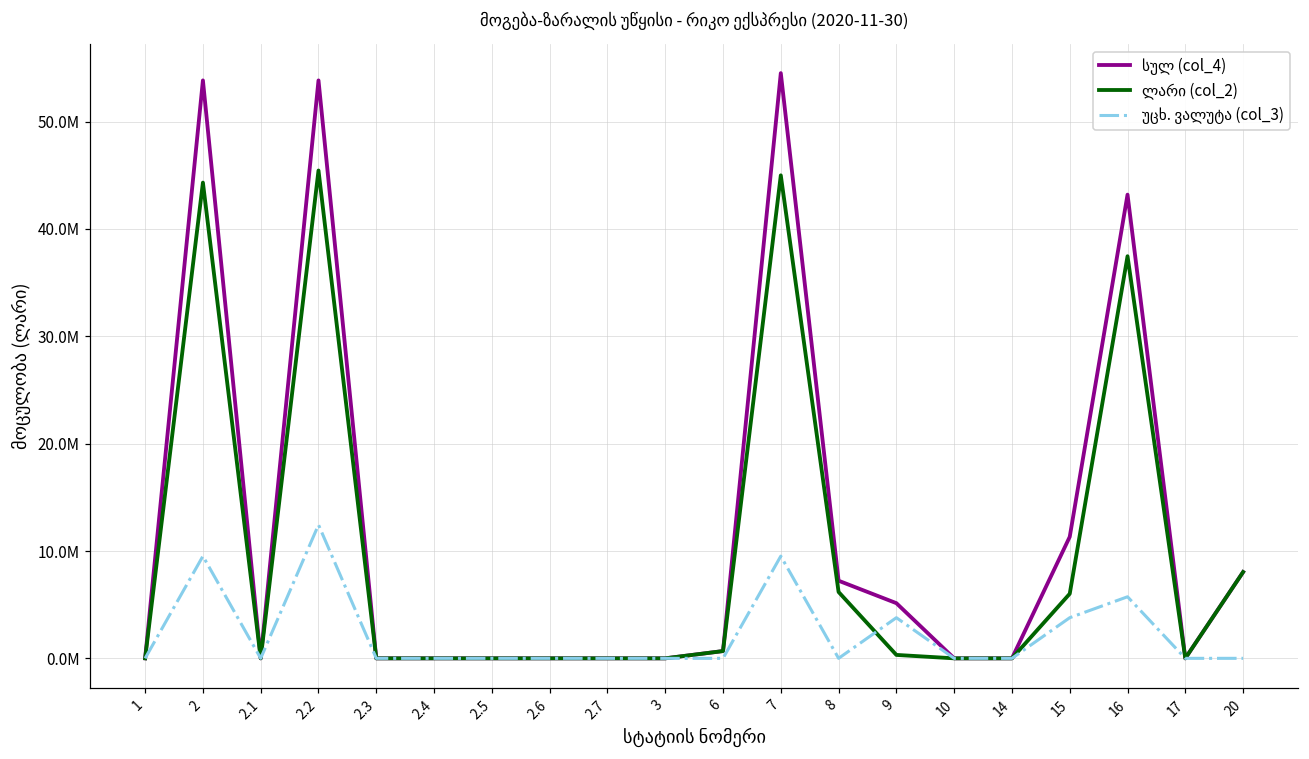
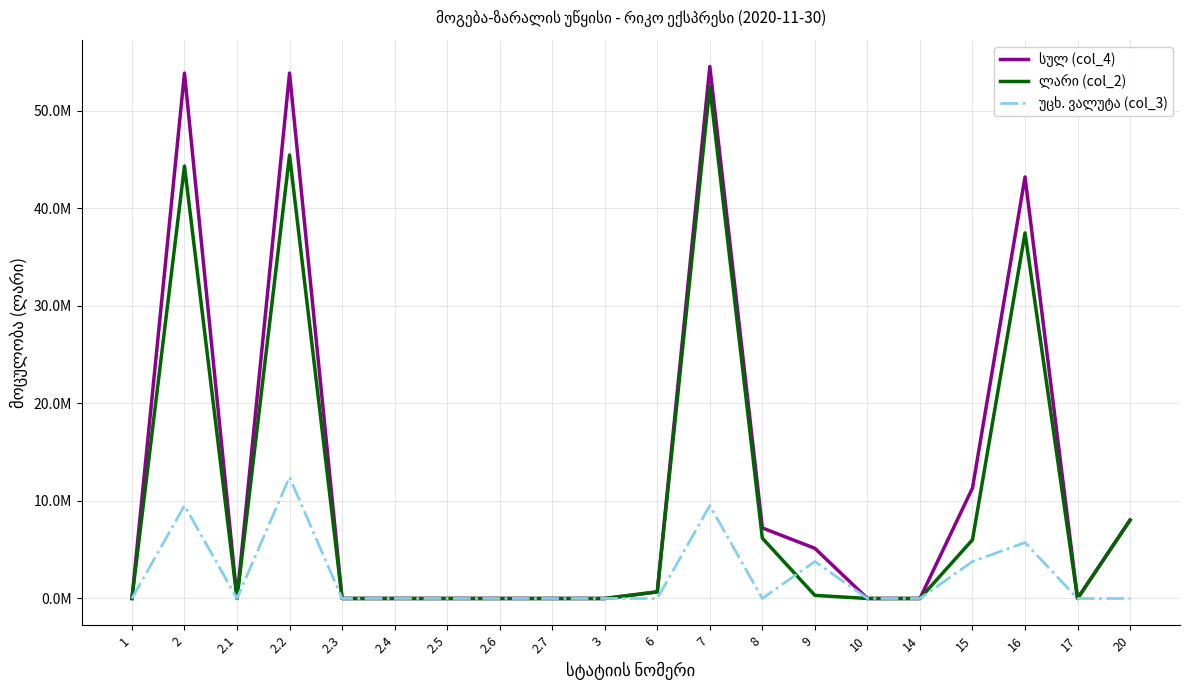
ლარი (col_2), 7: 45000000 -> 52000000
